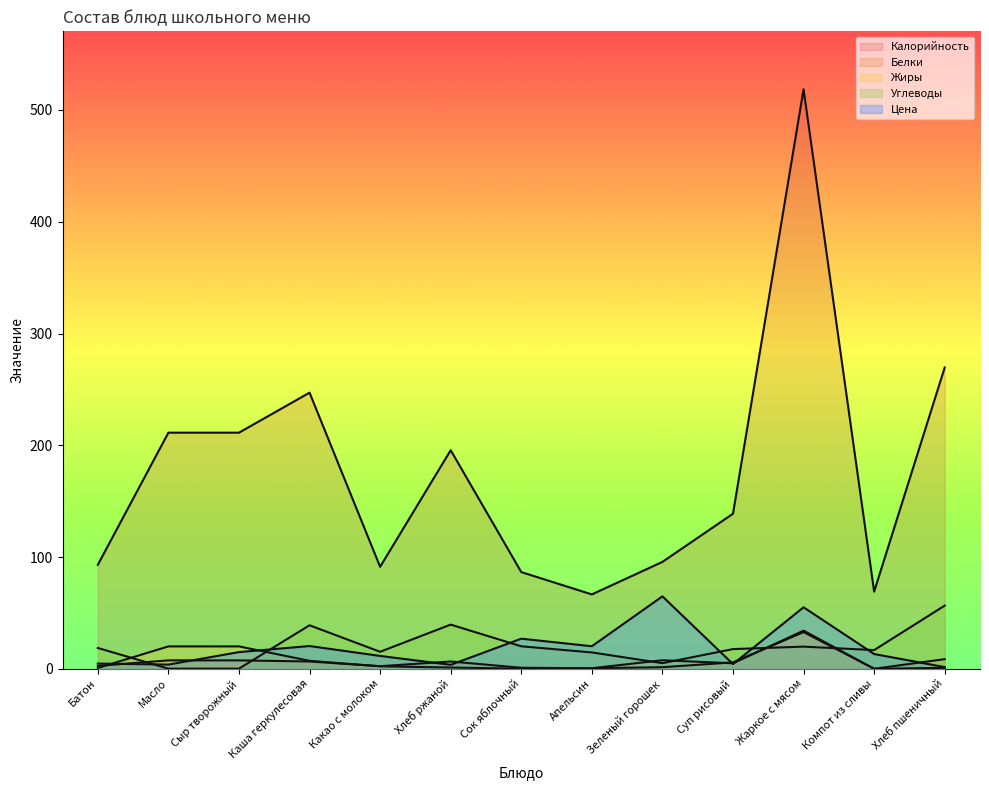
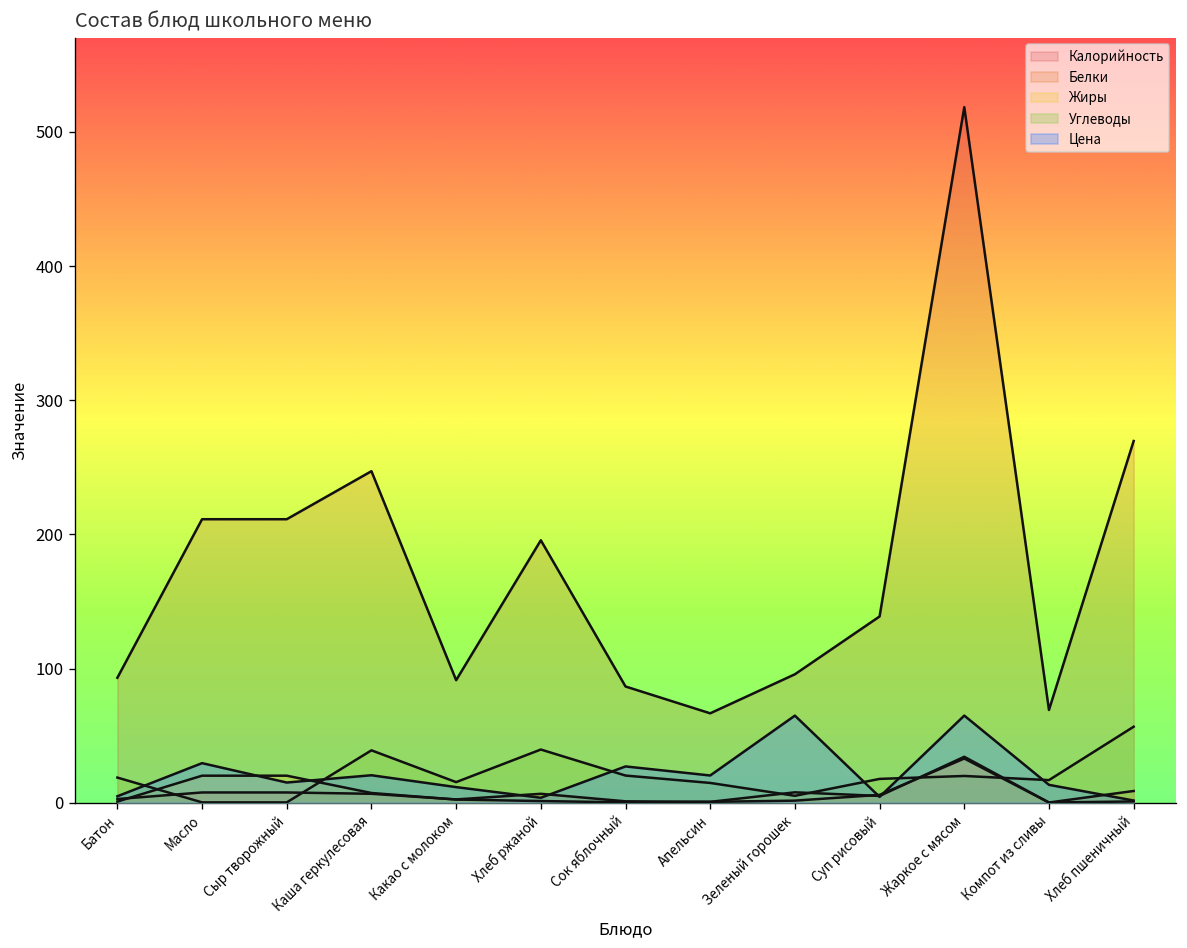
Цена, Масло: 4 -> 29
Цена, Жаркое с мясом: 55 -> 65
